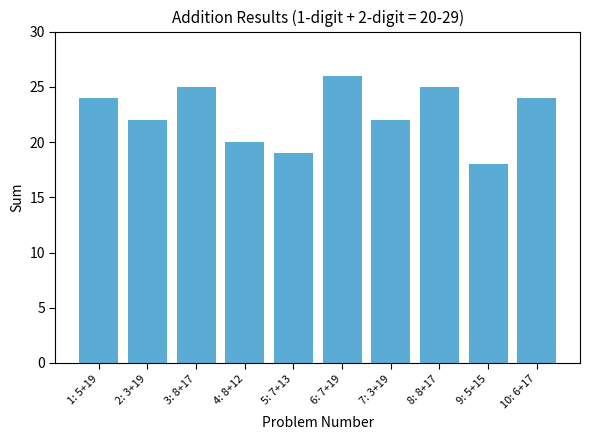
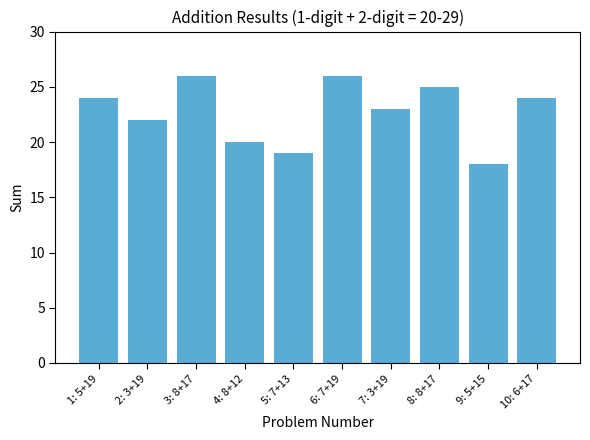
3: 8+17: 25 -> 26
7: 3+19: 22 -> 23
